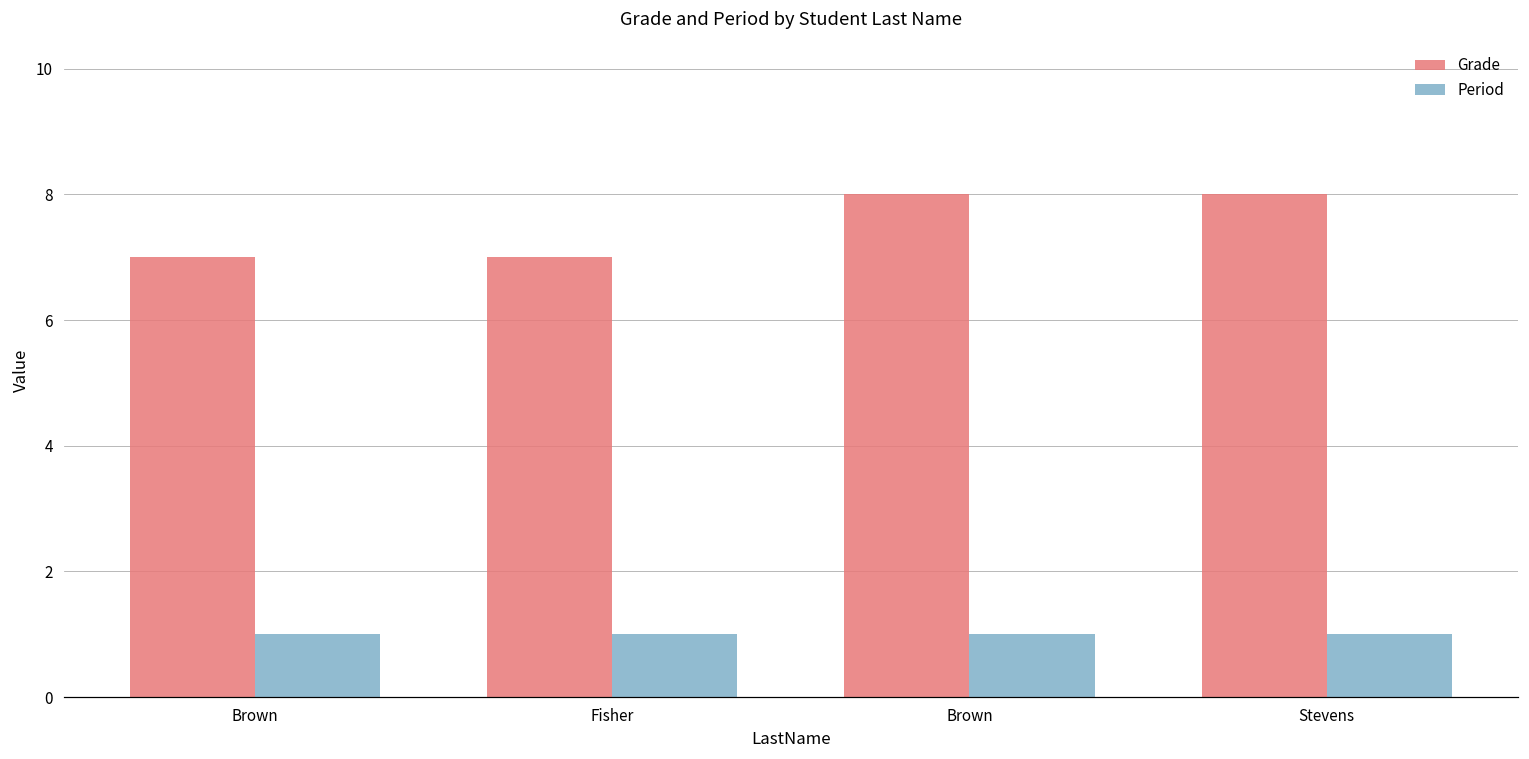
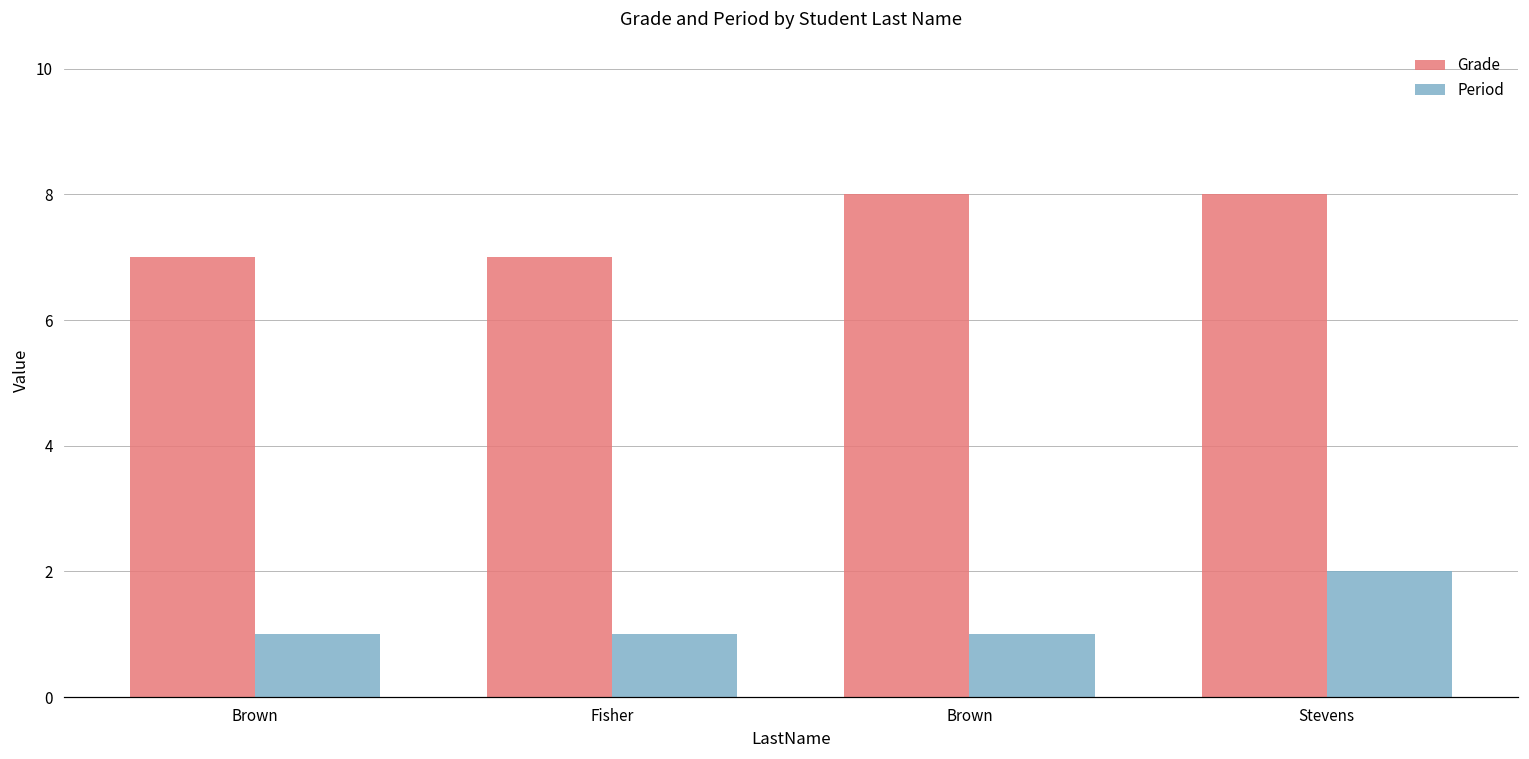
Period, Stevens: 1 -> 2
